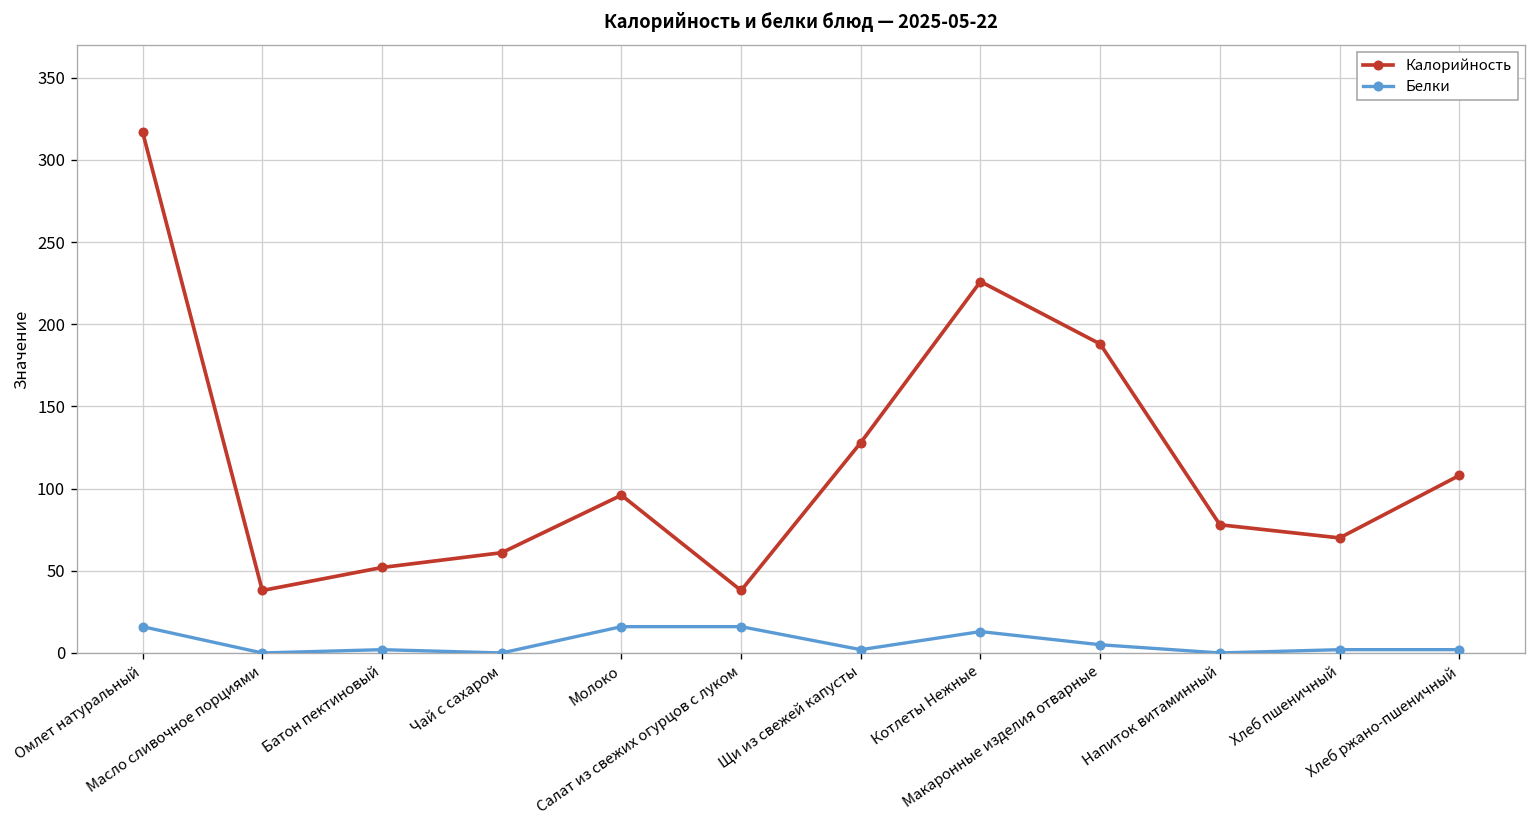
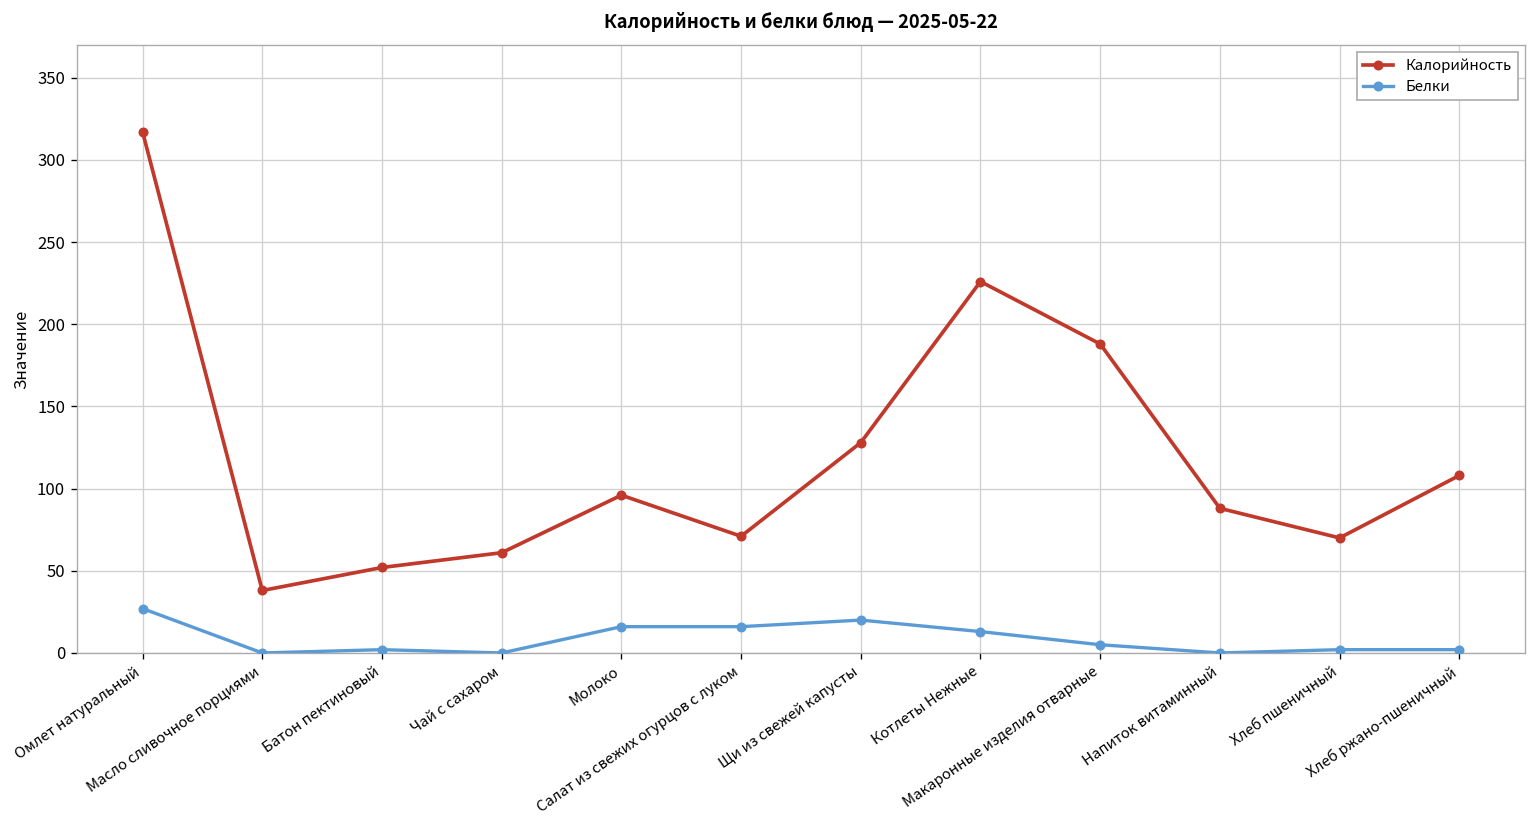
Белки, Омлет натуральный: 16 -> 27
Калорийность, Салат из свежих огурцов с луком: 38 -> 71
Белки, Щи из свежей капусты: 2 -> 20
Калорийность, Напиток витаминный: 78 -> 88
